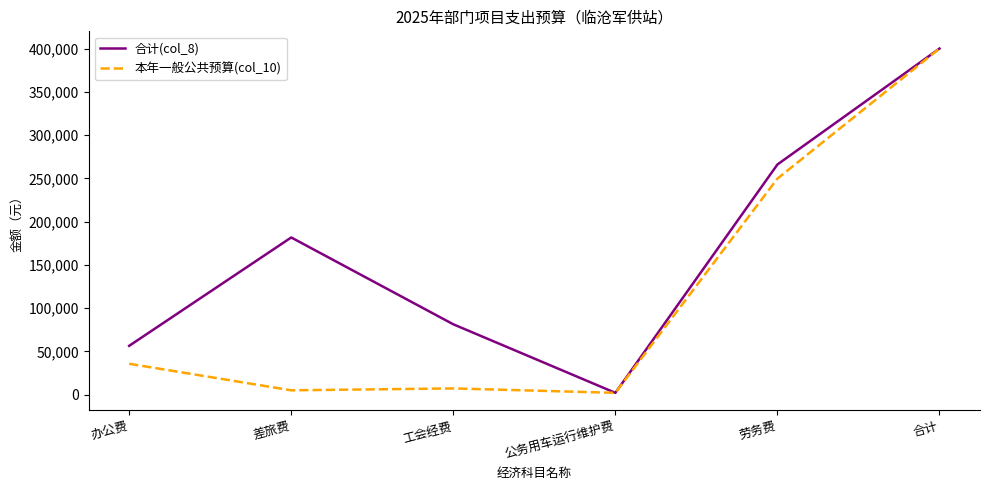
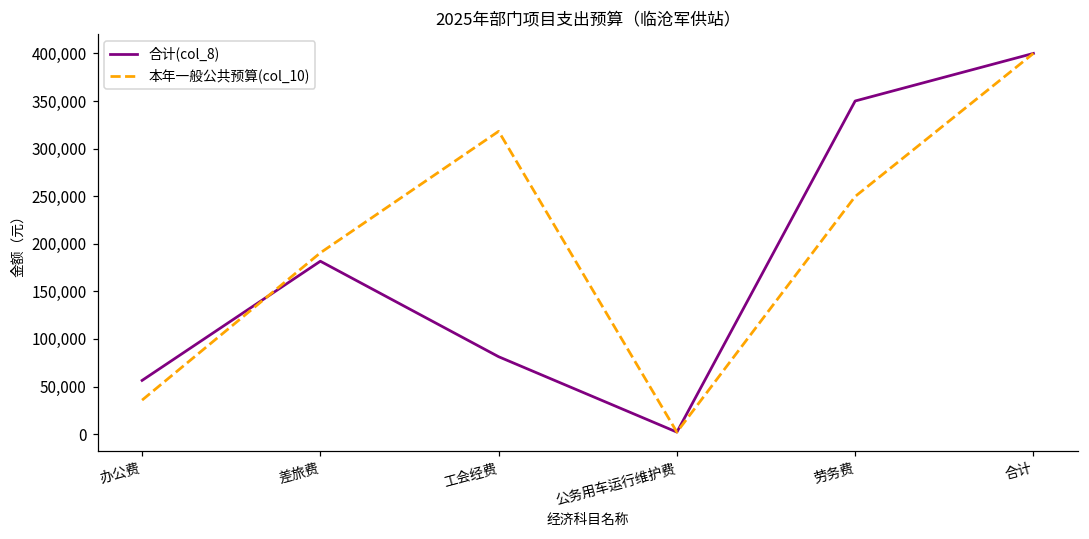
本年一般公共预算(col_10), 差旅费: 10,000 -> 190,000
本年一般公共预算(col_10), 工会经费: 10,000 -> 320,000
合计(col_8), 劳务费: 270,000 -> 350,000
